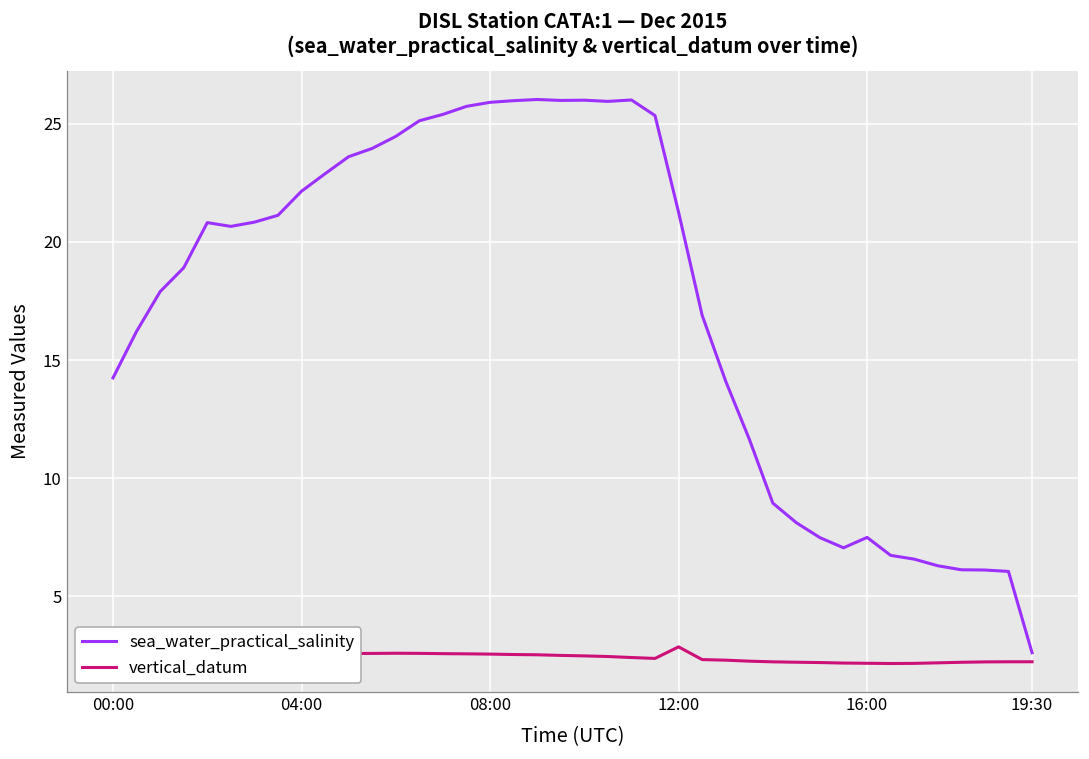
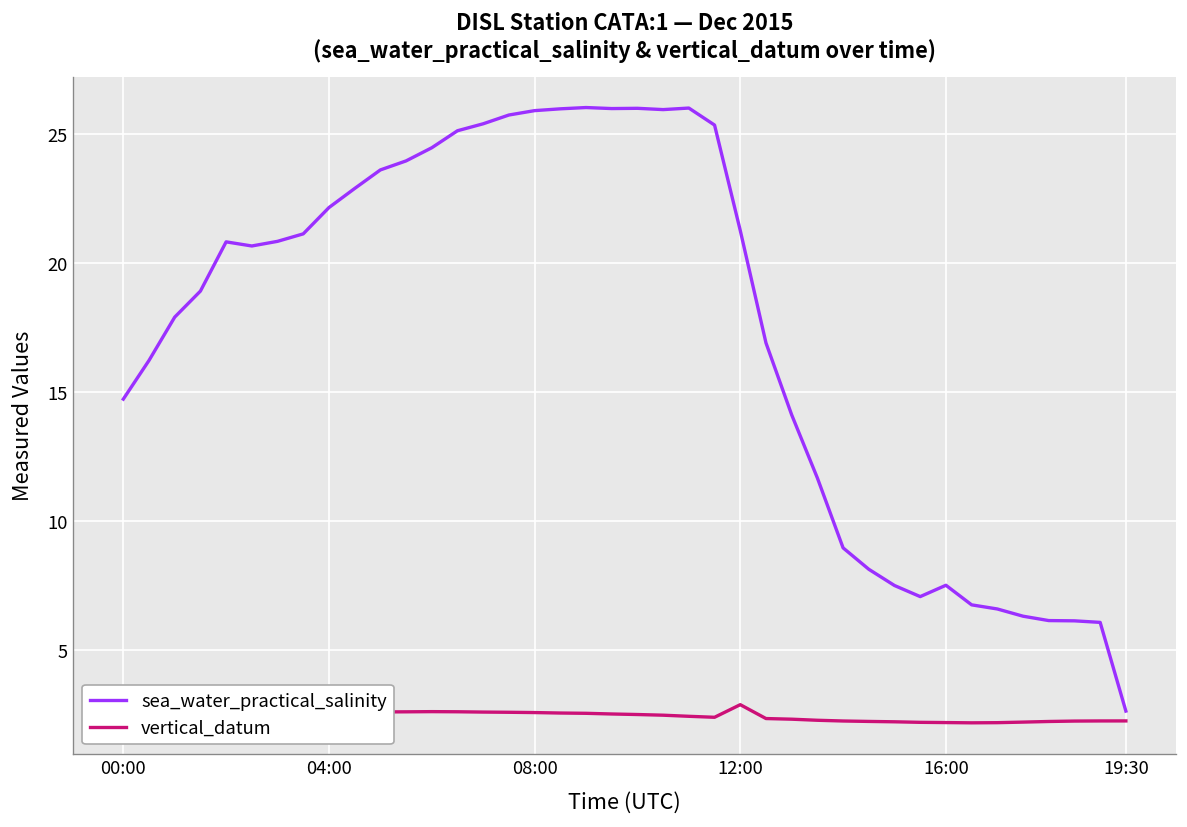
sea_water_practical_salinity, 00:00: 14.3 -> 14.7
